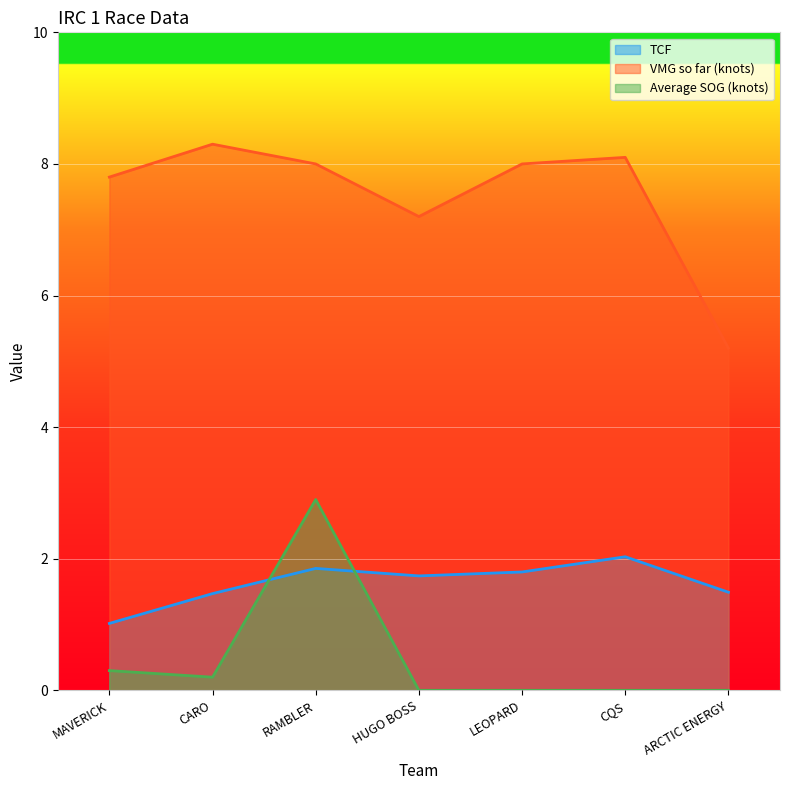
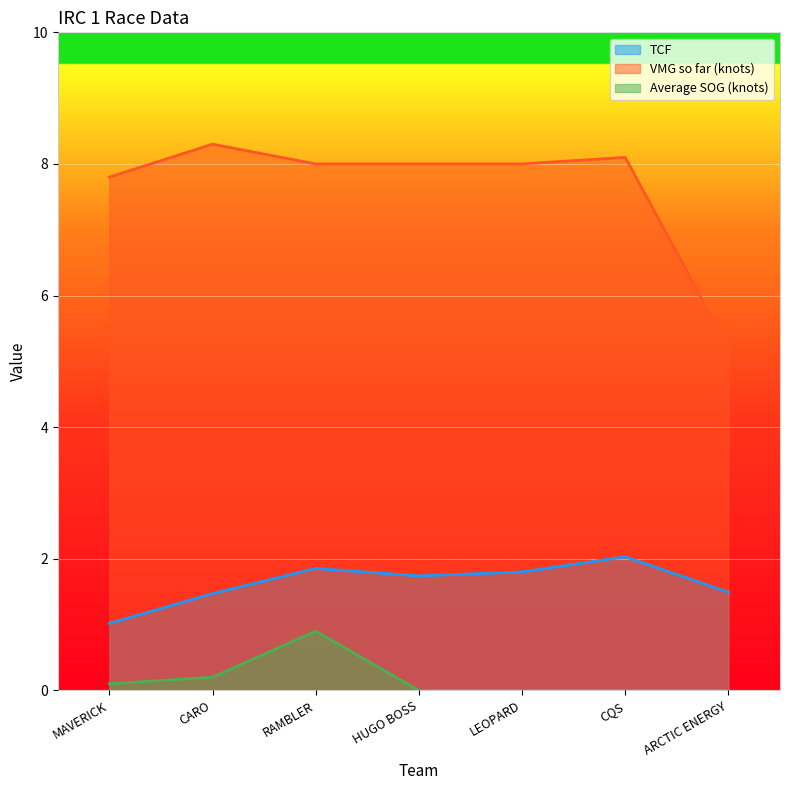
Average SOG (knots), MAVERICK: 0.3 -> 0.1
Average SOG (knots), RAMBLER: 2.9 -> 0.9
VMG so far (knots), HUGO BOSS: 7.2 -> 8.0
